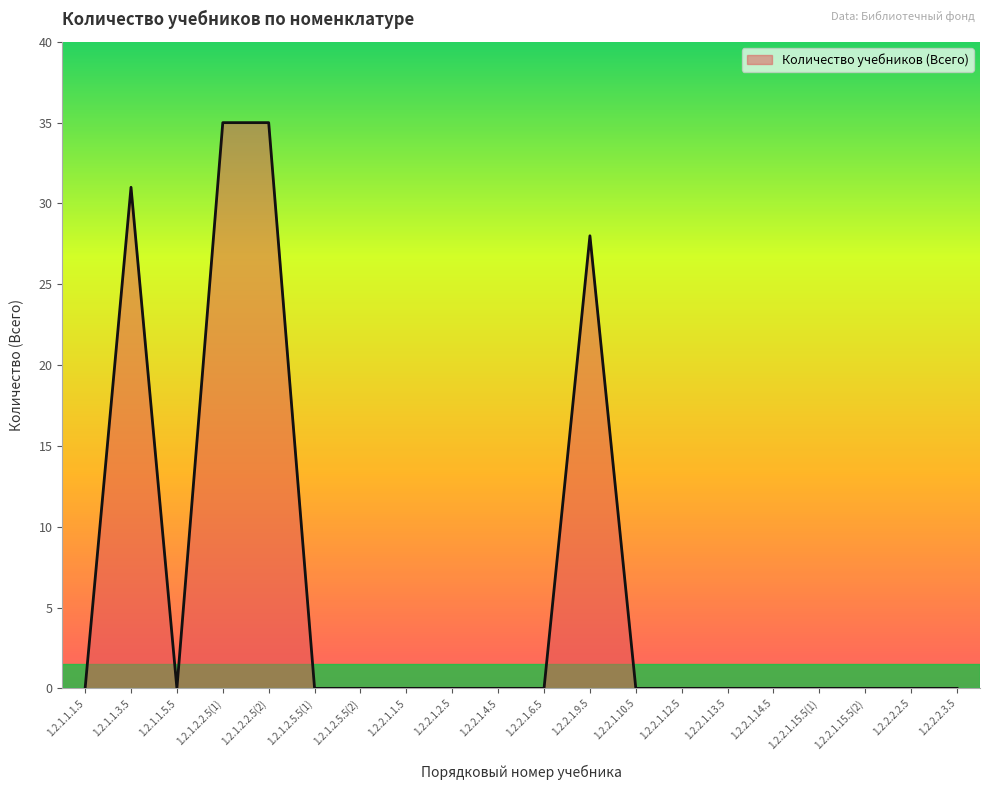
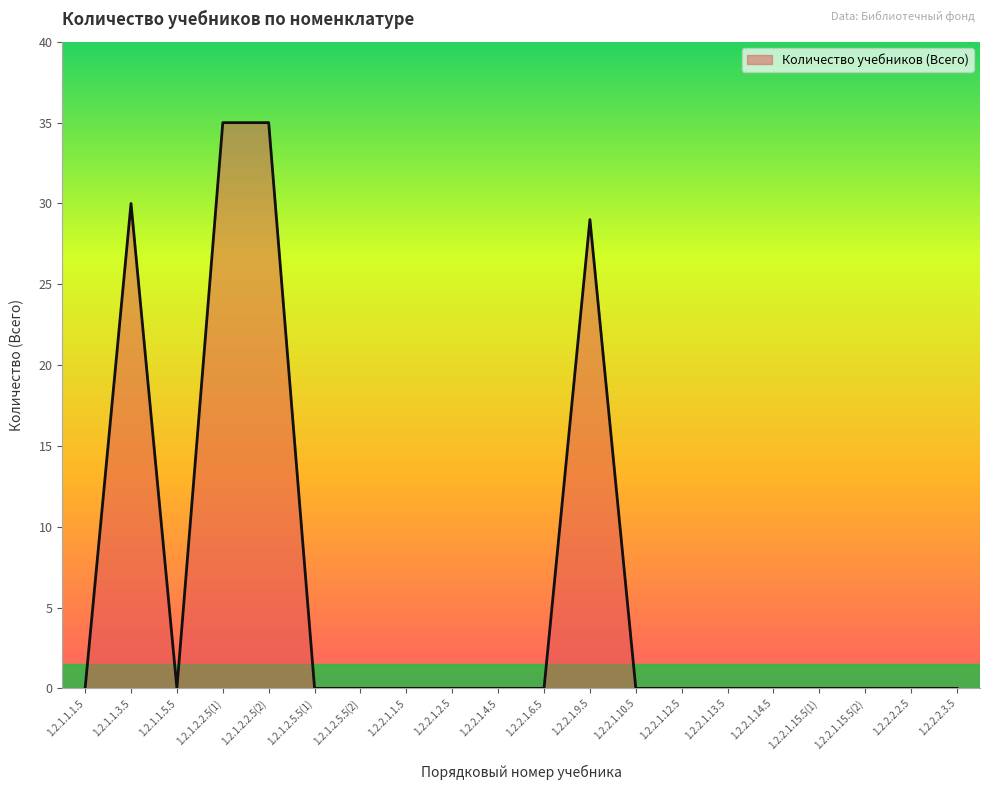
1.2.1.1.3.5: 31 -> 30
1.2.2.1.9.5: 28 -> 29
